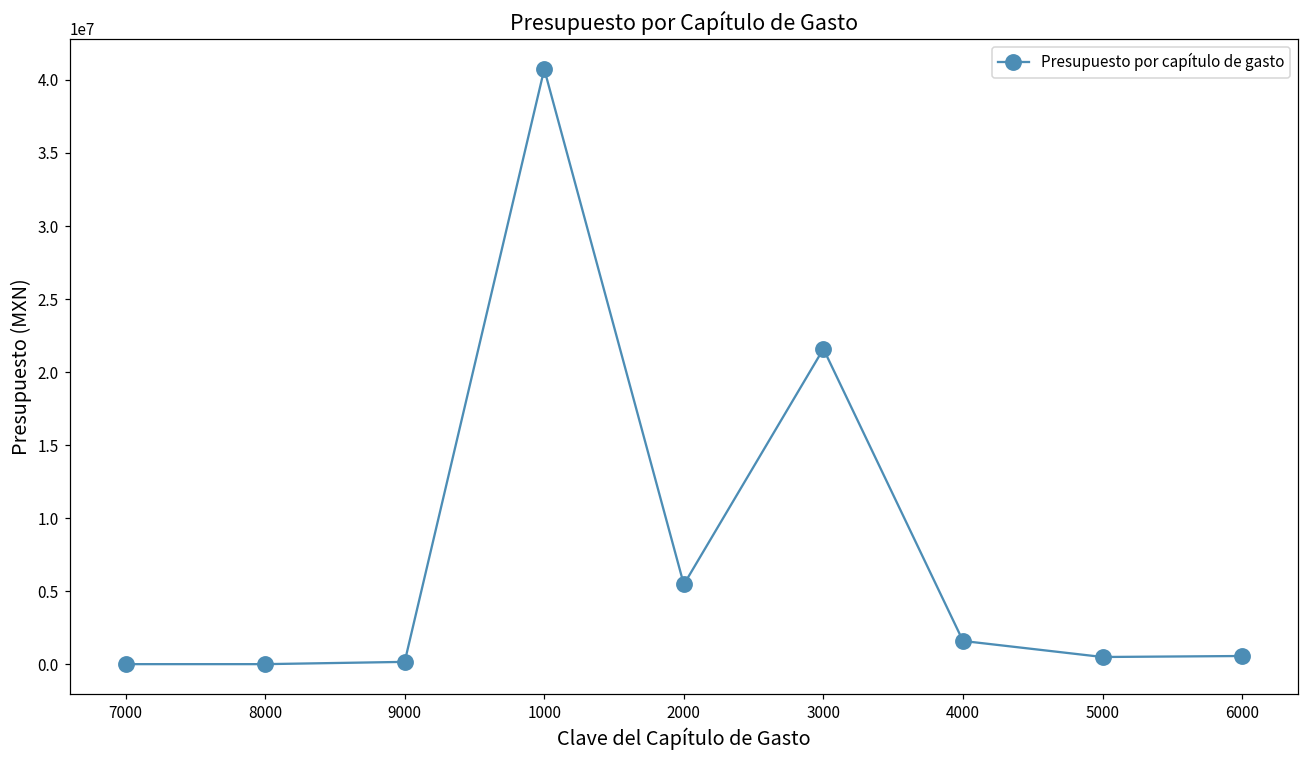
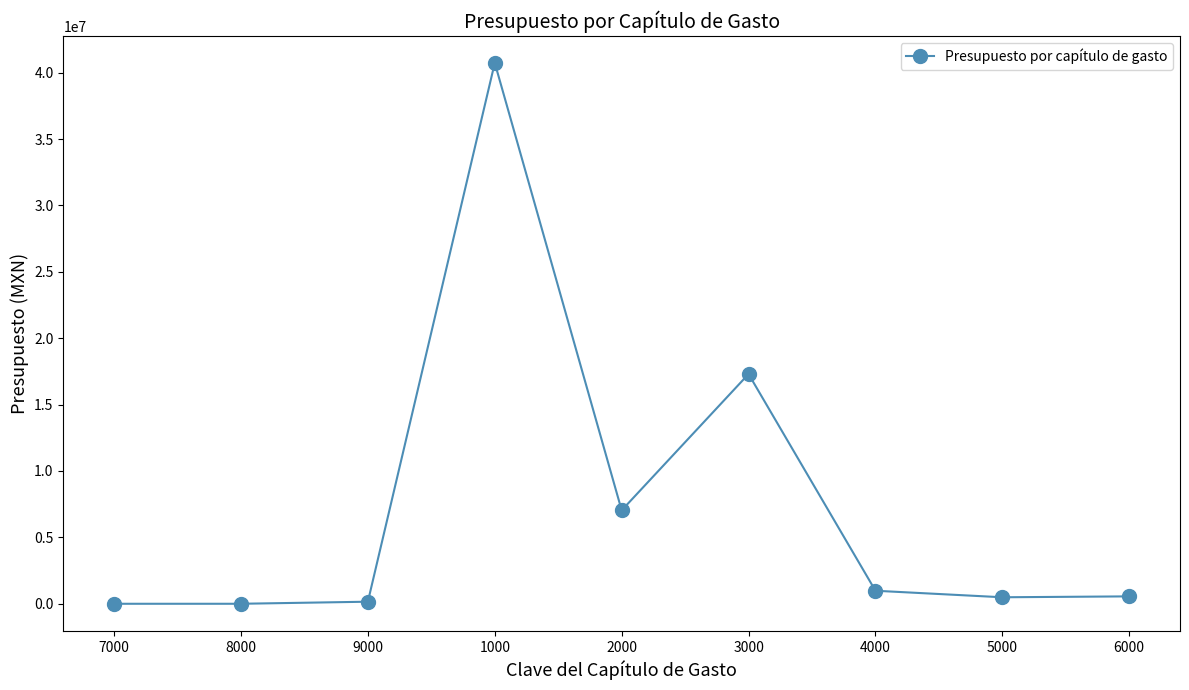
2000: 5500000 -> 7000000
3000: 21600000 -> 17300000
4000: 1600000 -> 1000000
